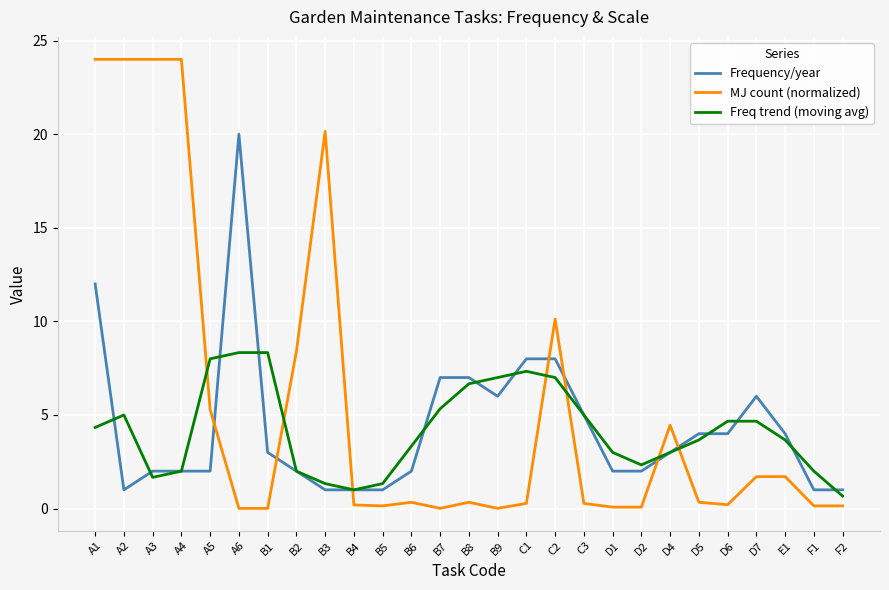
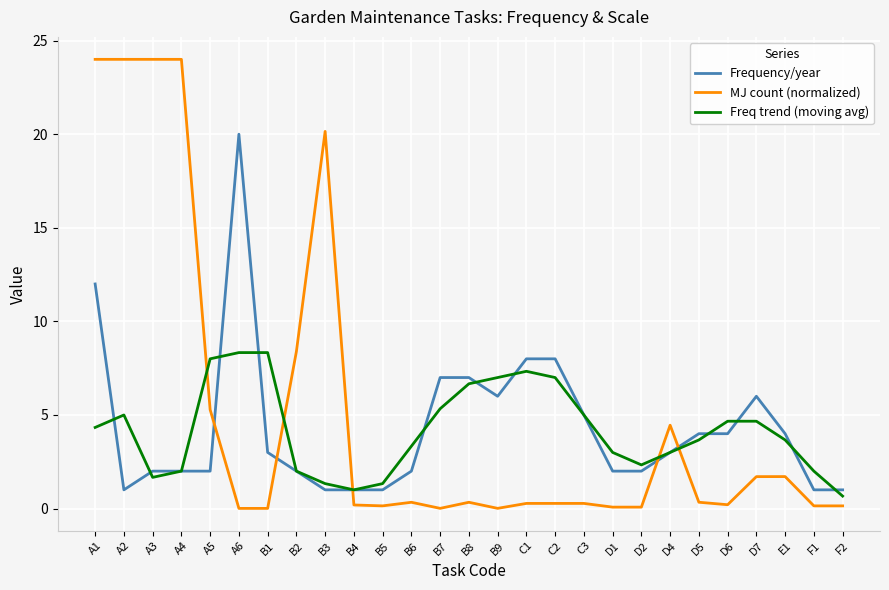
MJ count (normalized), C2: 10.1 -> 0.3
